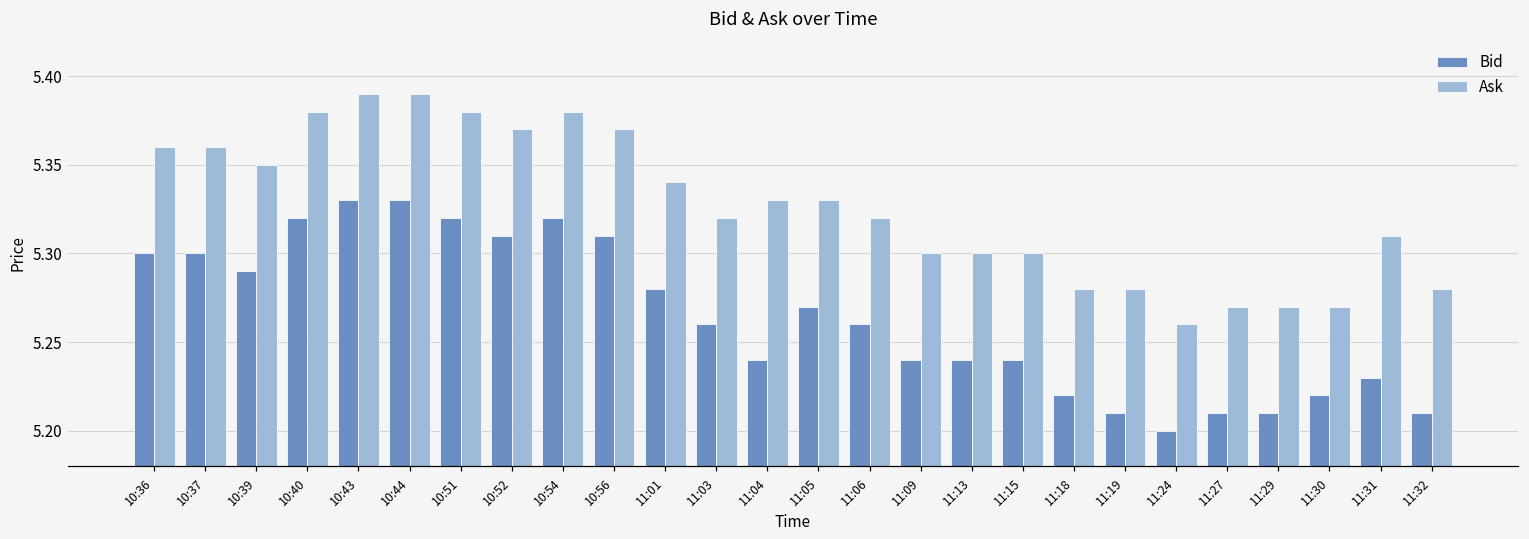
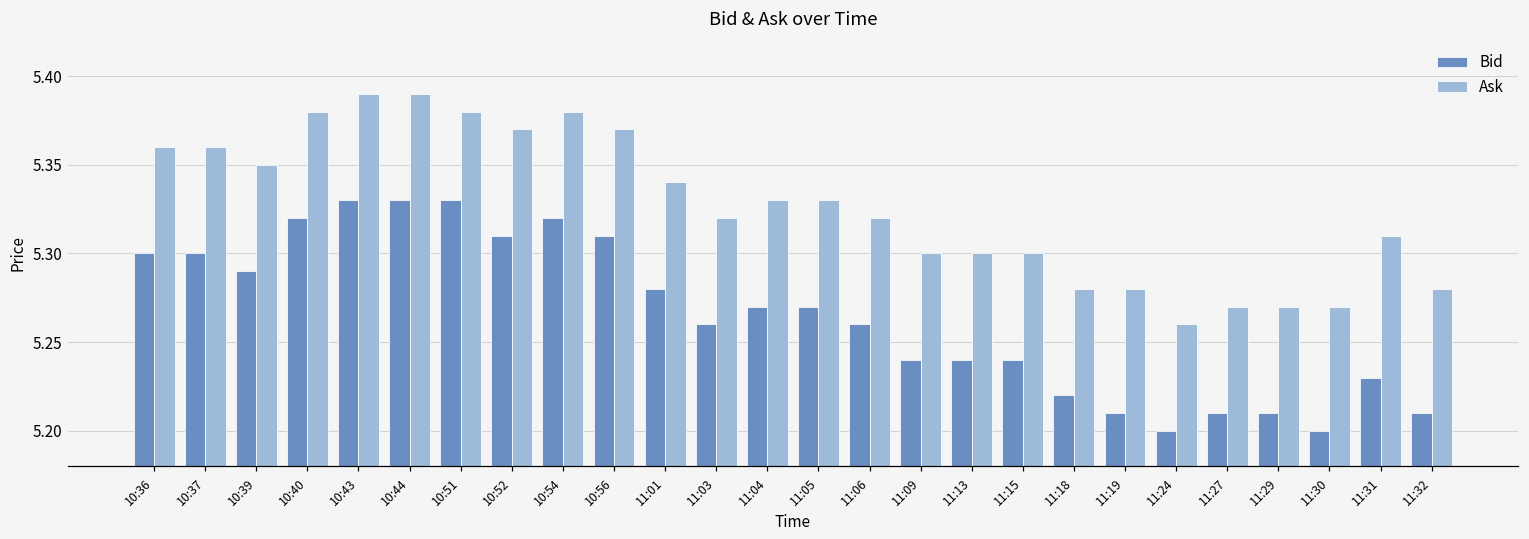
Bid, 10:51: 5.32 -> 5.33
Bid, 11:04: 5.24 -> 5.27
Bid, 11:30: 5.22 -> 5.20
